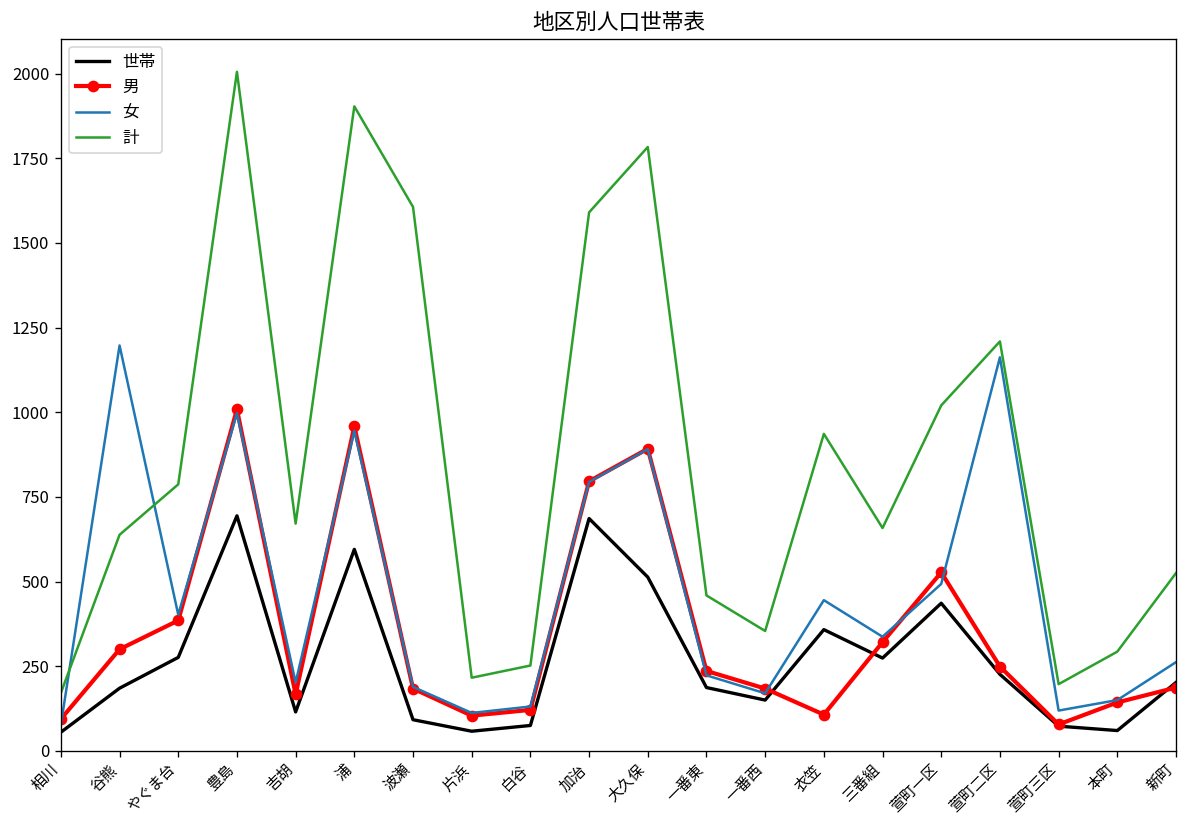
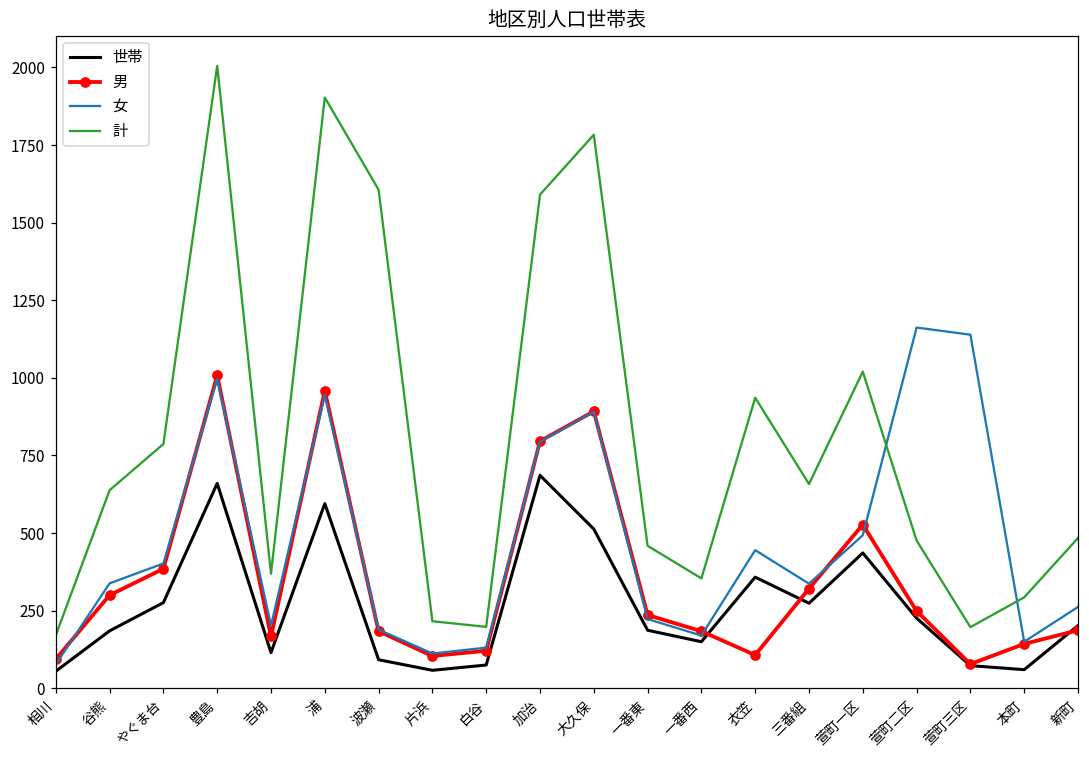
女, 谷熊: 1200 -> 340
世帯, 豊島: 690 -> 660
計, 吉胡: 670 -> 370
計, 白谷: 250 -> 200
計, 萱町二区: 1210 -> 480
女, 萱町三区: 120 -> 1140
計, 新町: 530 -> 480
